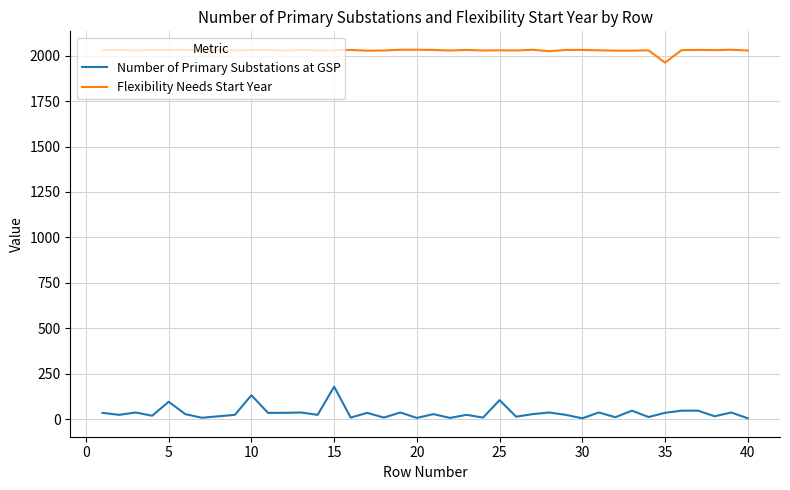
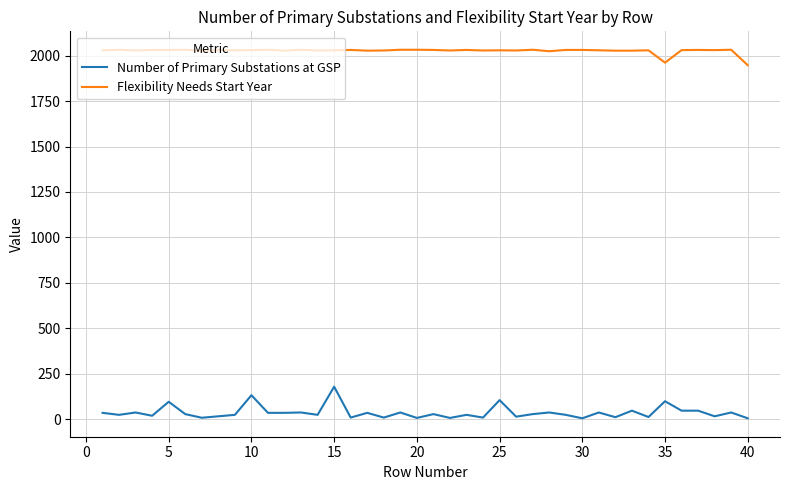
Number of Primary Substations at GSP, 35: 30 -> 100
Flexibility Needs Start Year, 40: 2030 -> 1950
